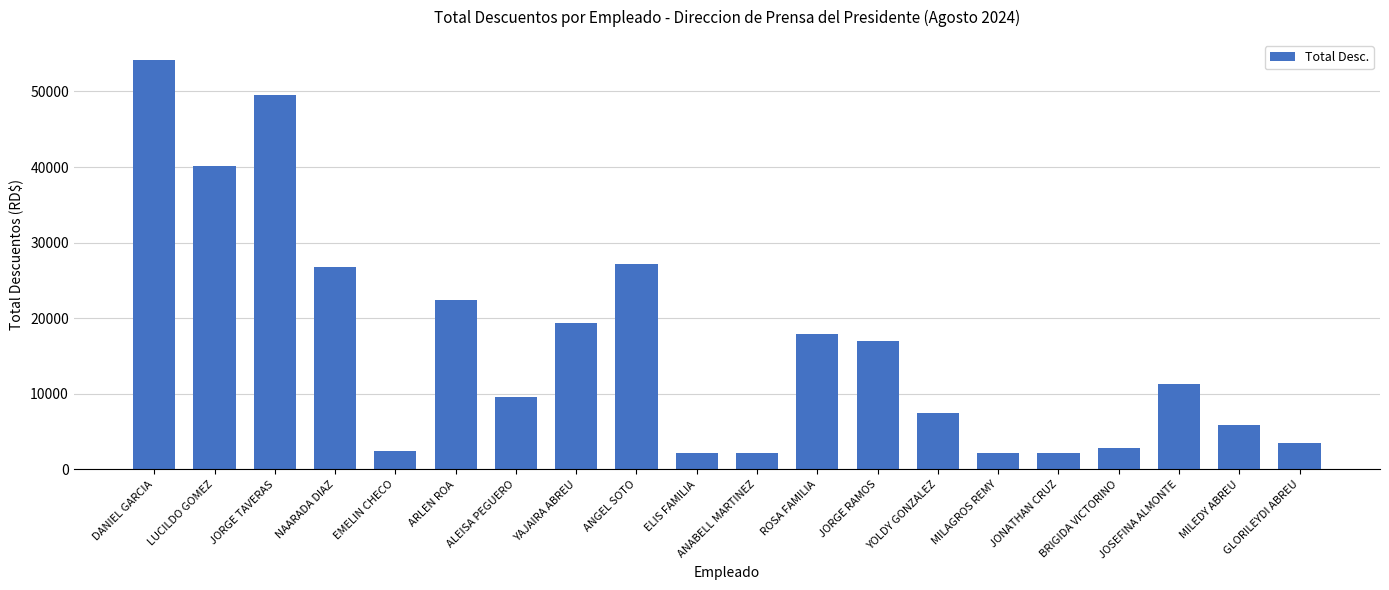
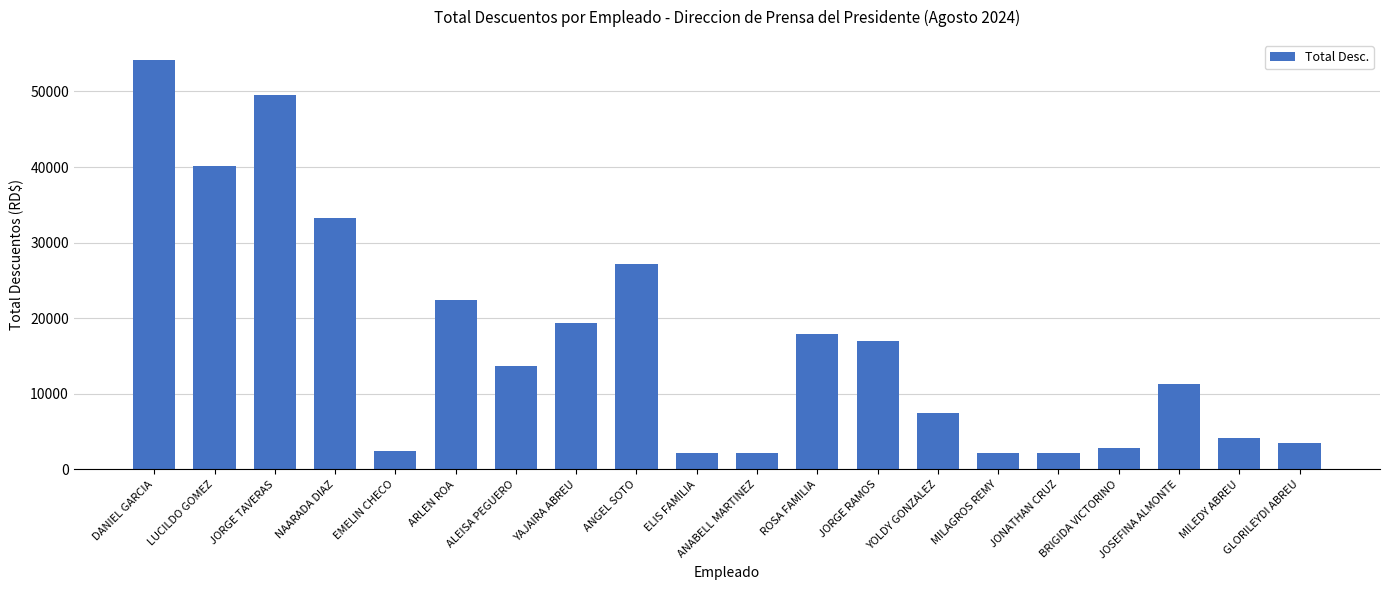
NAARADA DIAZ: 27000 -> 33000
ALEISA PEGUERO: 10000 -> 14000
MILEDY ABREU: 6000 -> 4000
